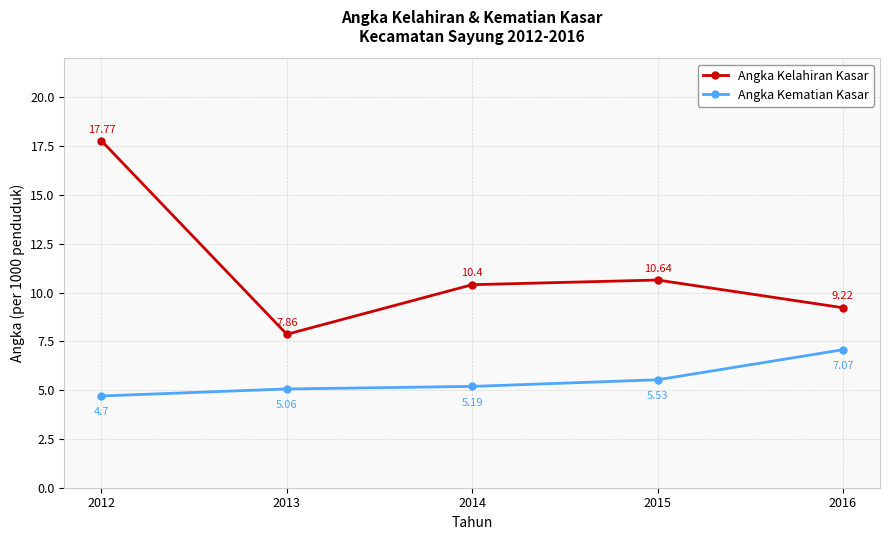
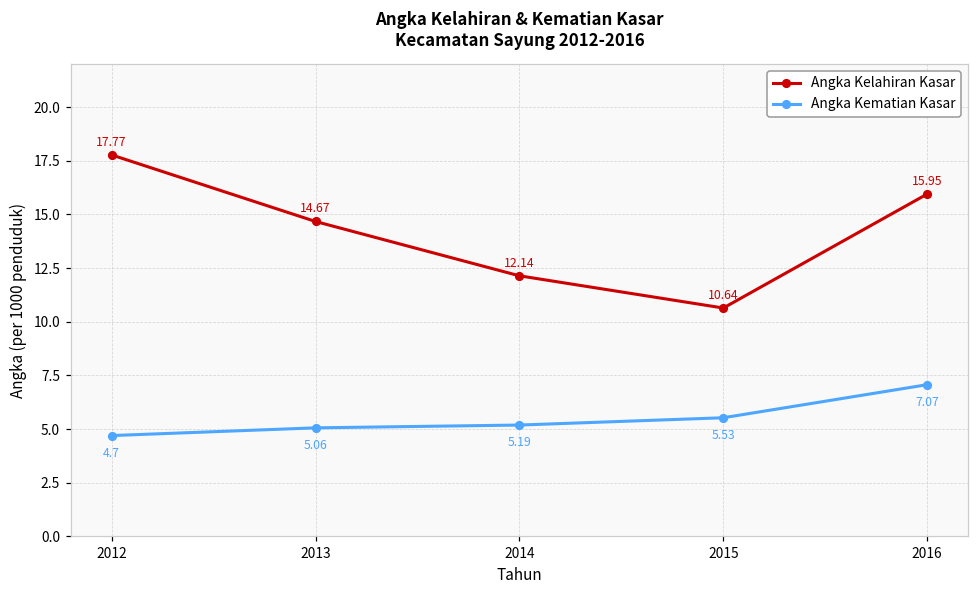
Angka Kelahiran Kasar, 2013: 7.86 -> 14.67
Angka Kelahiran Kasar, 2014: 10.4 -> 12.14
Angka Kelahiran Kasar, 2016: 9.22 -> 15.95
